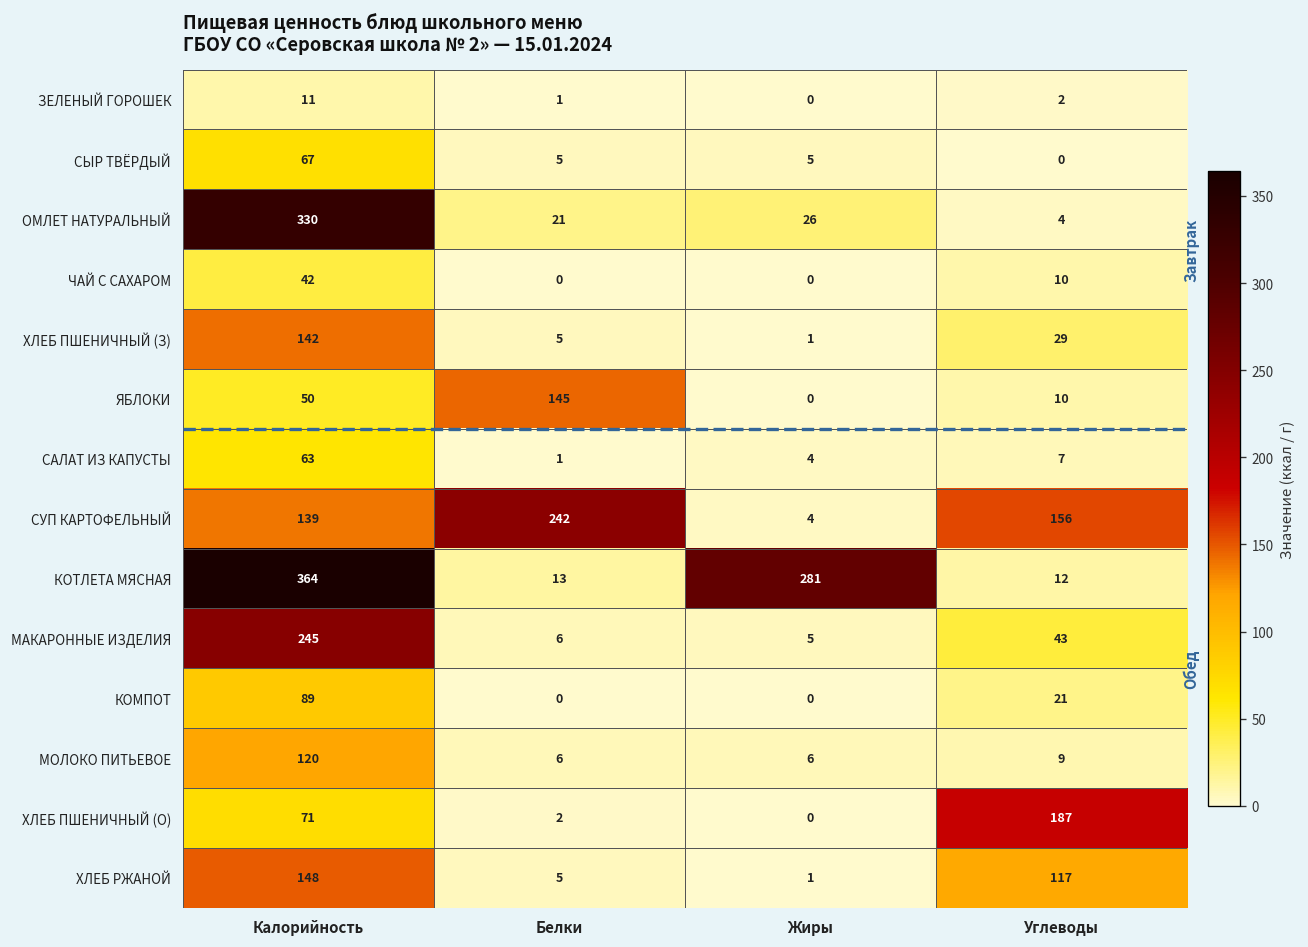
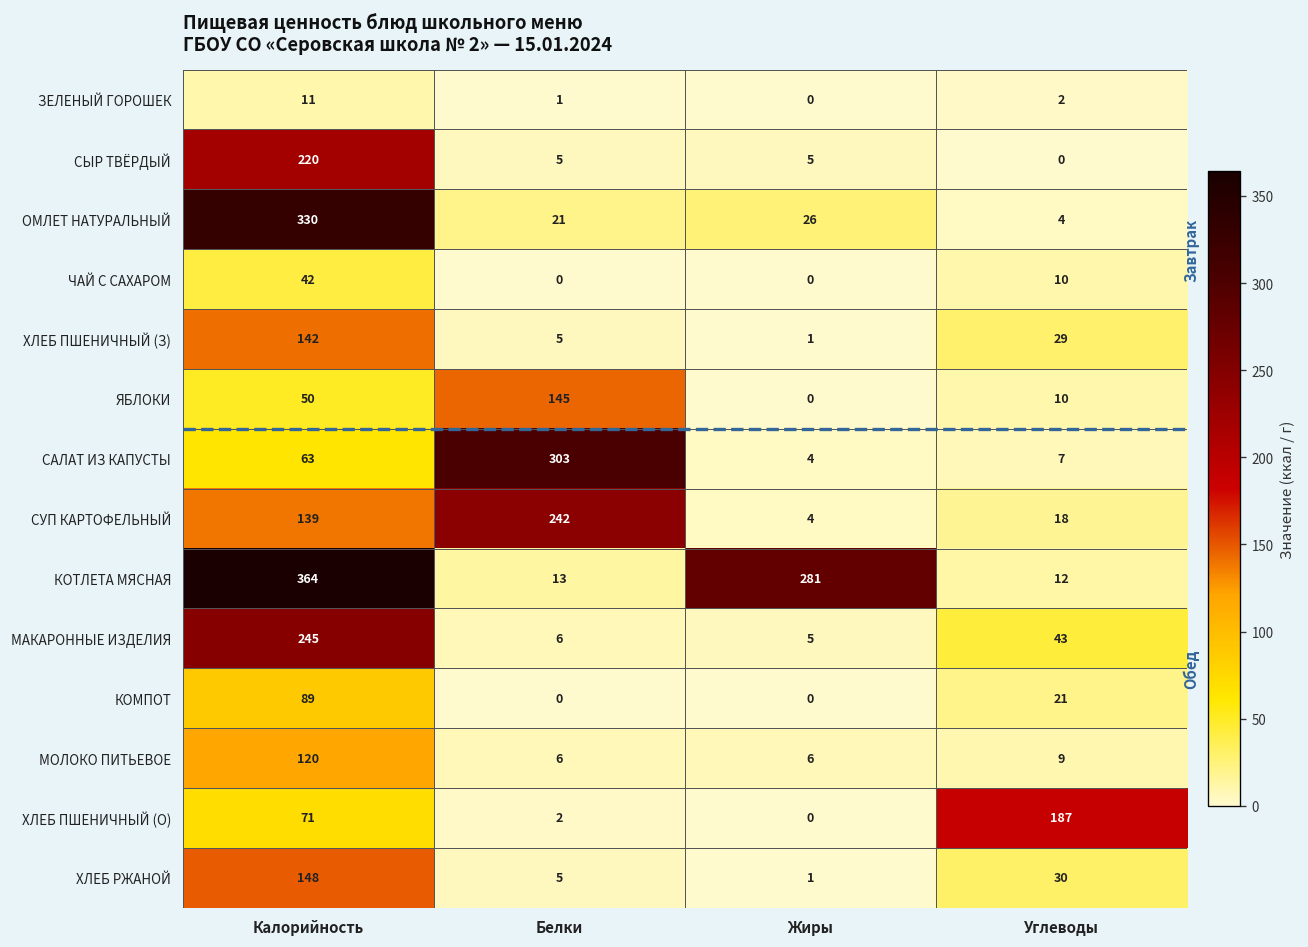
СЫР ТВЁРДЫЙ, Калорийность: 67 -> 220
САЛАТ ИЗ КАПУСТЫ, Белки: 1 -> 303
СУП КАРТОФЕЛЬНЫЙ, Углеводы: 156 -> 18
ХЛЕБ РЖАНОЙ, Углеводы: 117 -> 30
